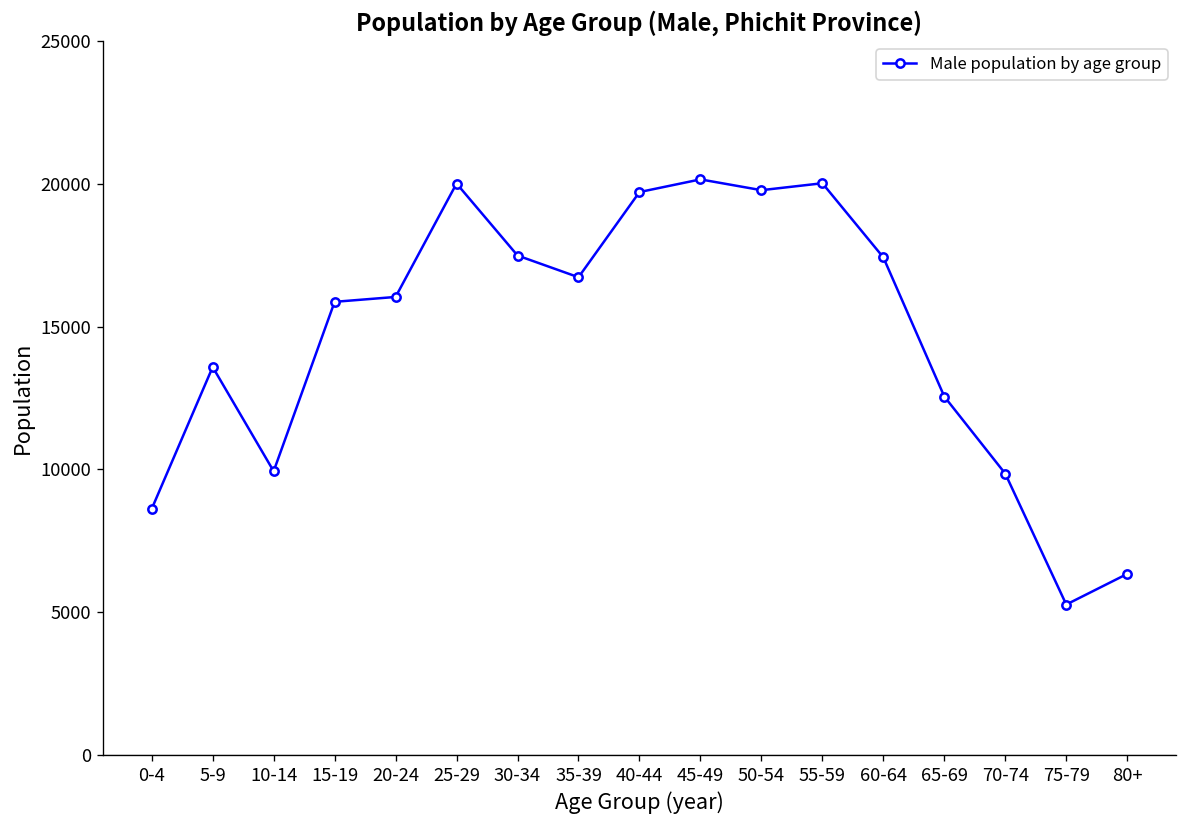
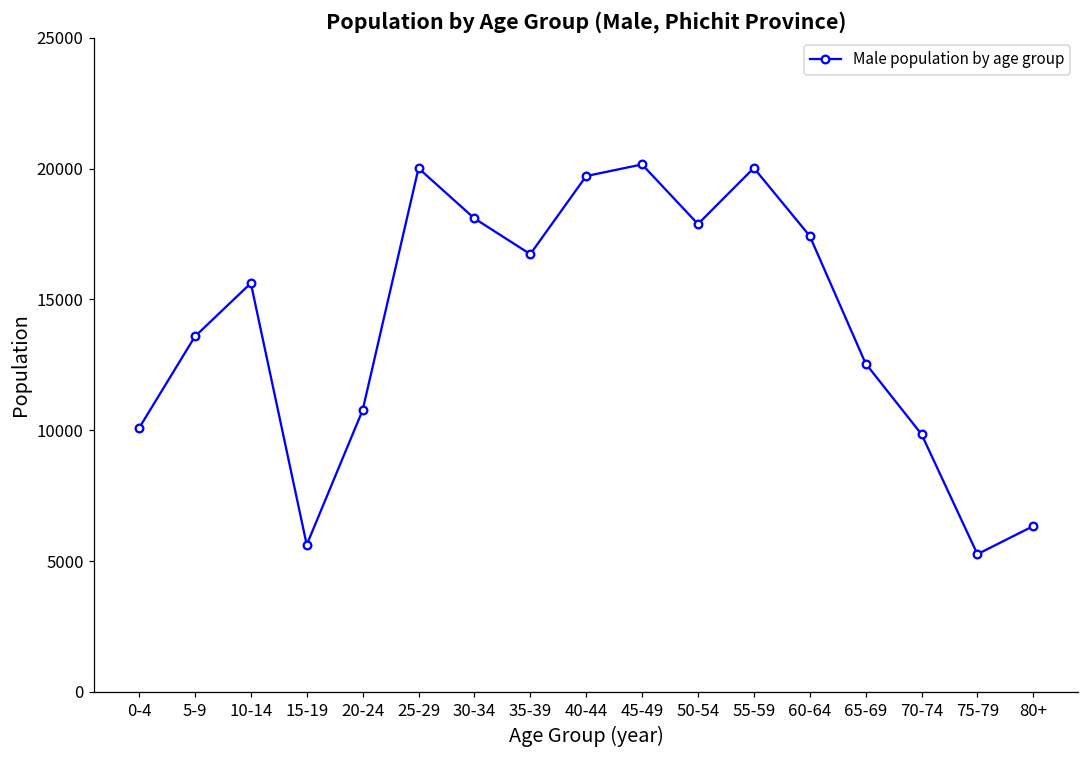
0-4: 8600 -> 10100
10-14: 9900 -> 15600
15-19: 15900 -> 5600
20-24: 16000 -> 10800
30-34: 17500 -> 18100
50-54: 19800 -> 17900
